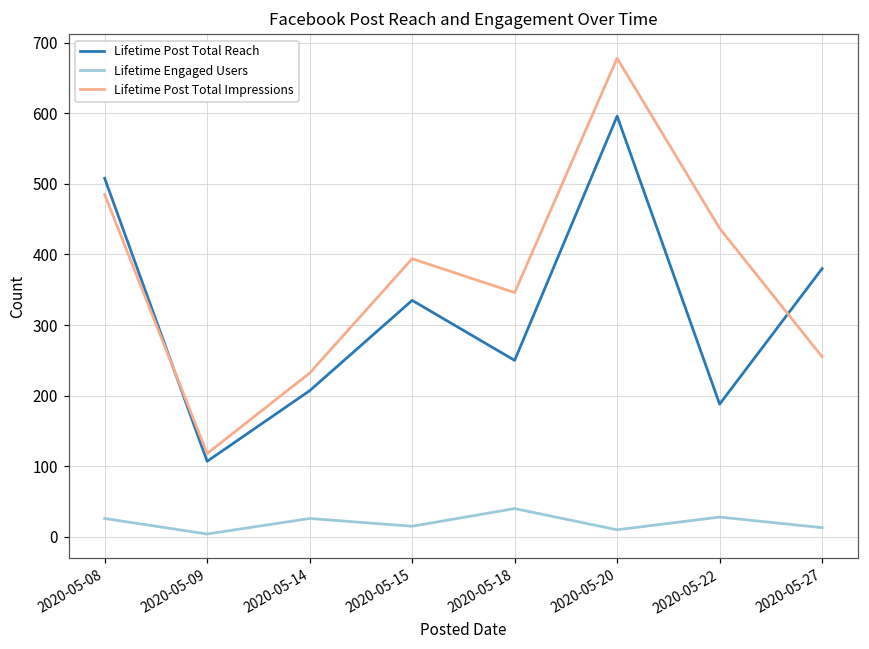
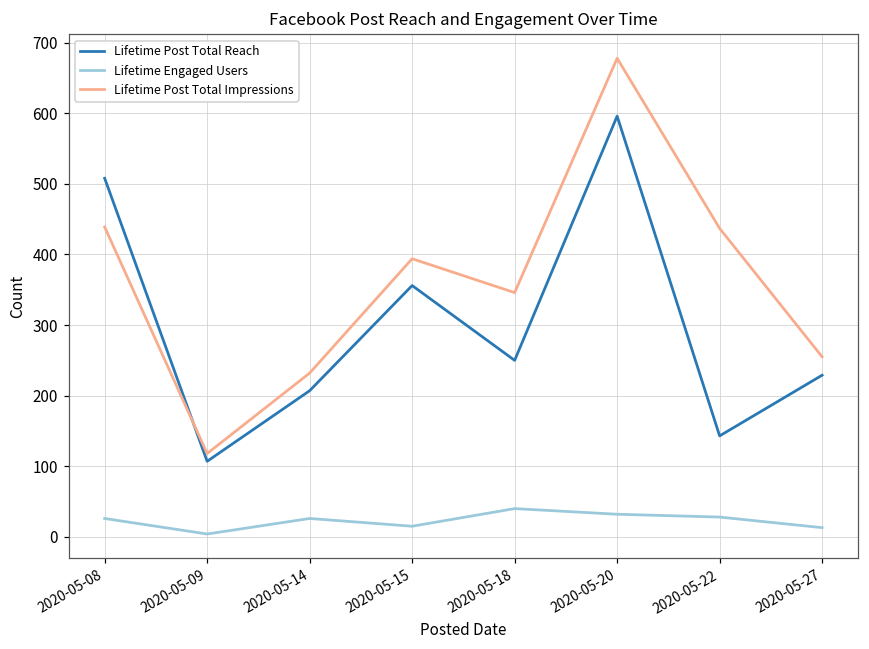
Lifetime Post Total Impressions, 2020-05-08: 490 -> 440
Lifetime Post Total Reach, 2020-05-15: 340 -> 360
Lifetime Engaged Users, 2020-05-20: 10 -> 30
Lifetime Post Total Reach, 2020-05-22: 190 -> 140
Lifetime Post Total Reach, 2020-05-27: 380 -> 230
